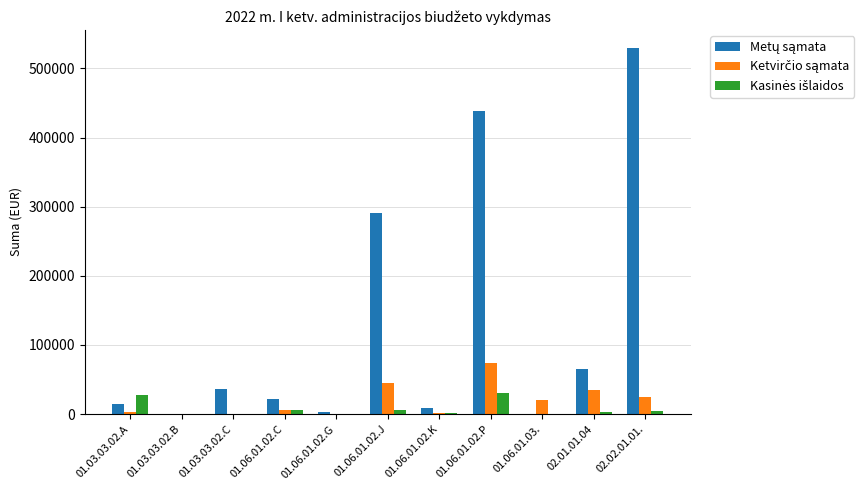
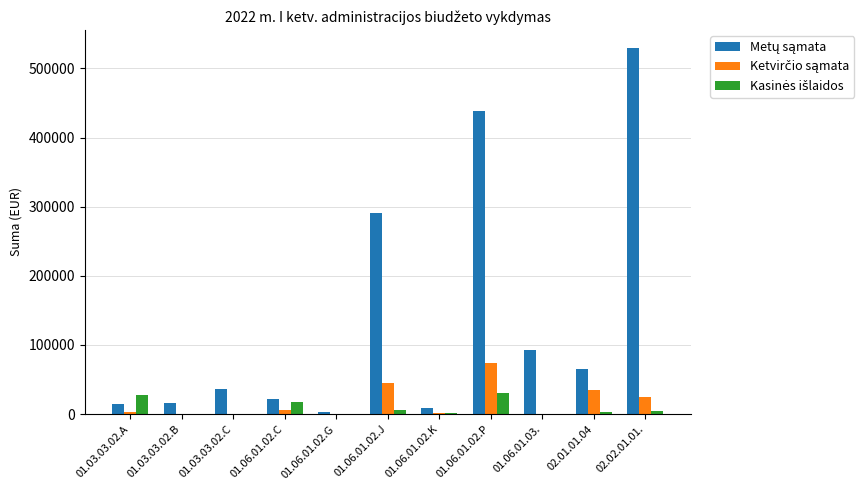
Metų sąmata, 01.03.03.02.B: 0 -> 20000
Kasinės išlaidos, 01.06.01.02.C: 10000 -> 20000
Metų sąmata, 01.06.01.03.: 0 -> 90000
Ketvirčio sąmata, 01.06.01.03.: 20000 -> 0
